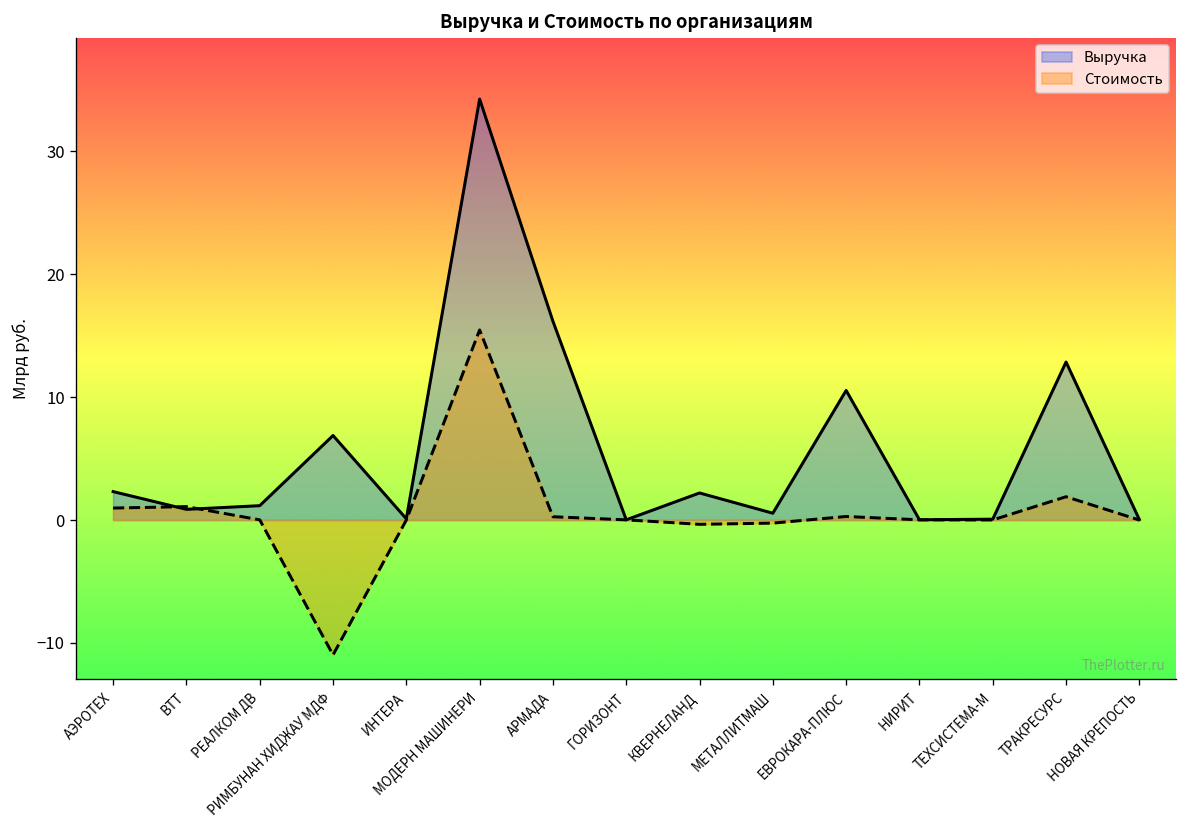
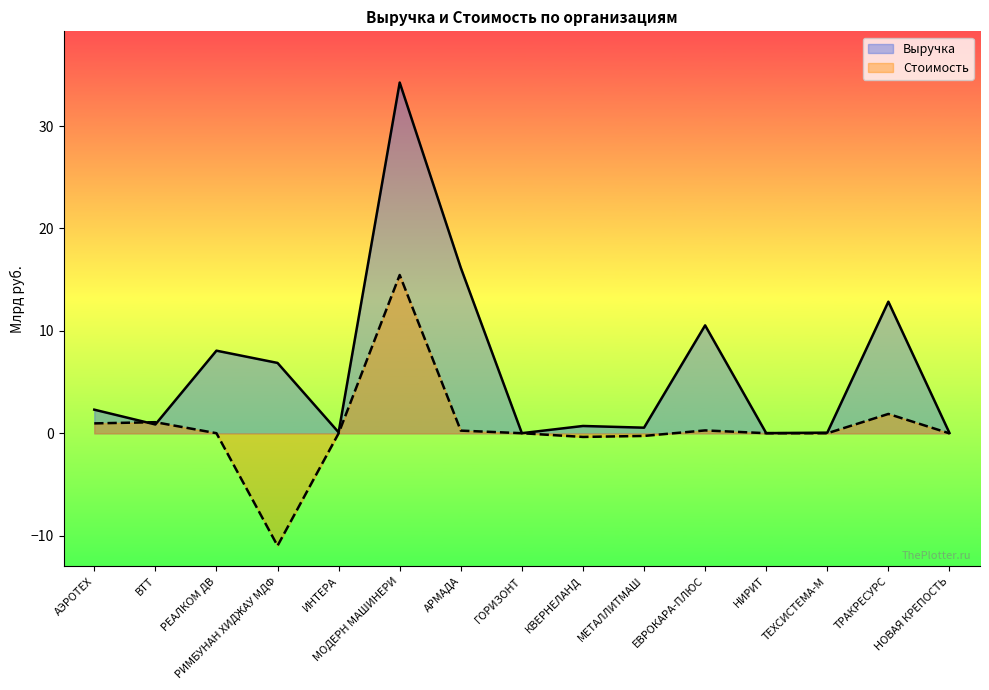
Выручка, РЕАЛКОМ ДВ: 1.2 -> 8.1
Выручка, КВЕРНЕЛАНД: 2.2 -> 0.7
